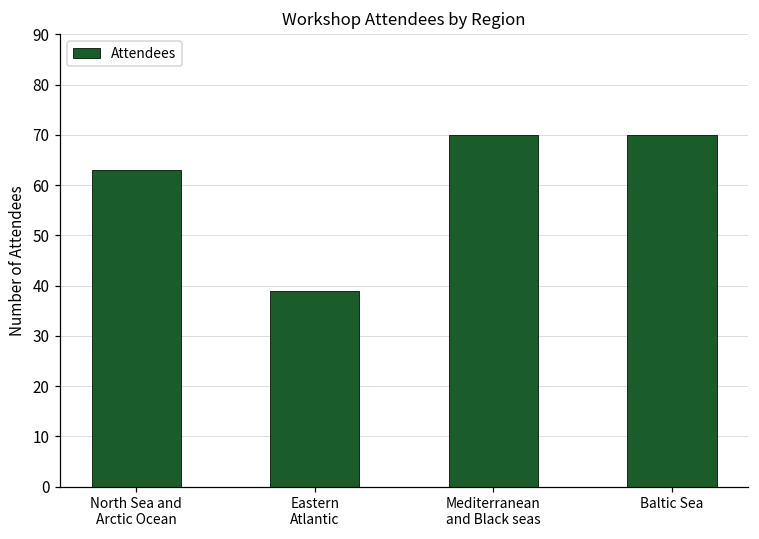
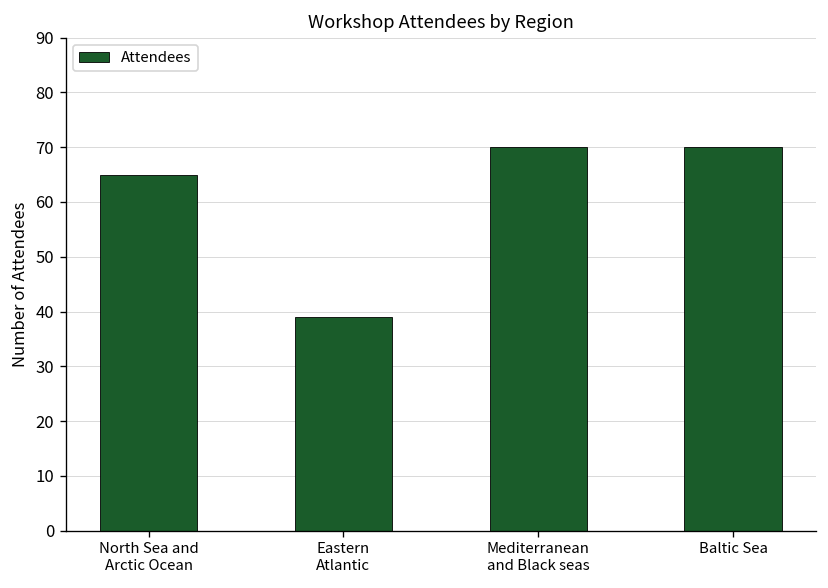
North Sea and Arctic Ocean: 63 -> 65
